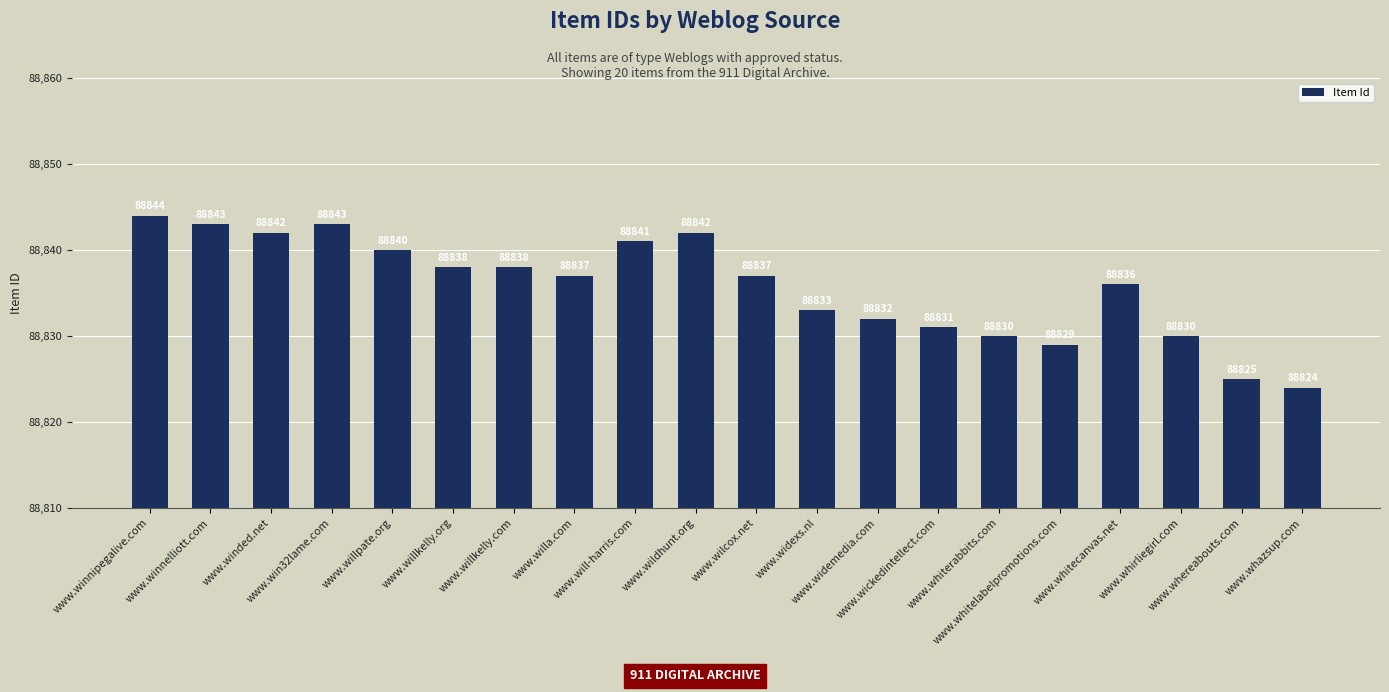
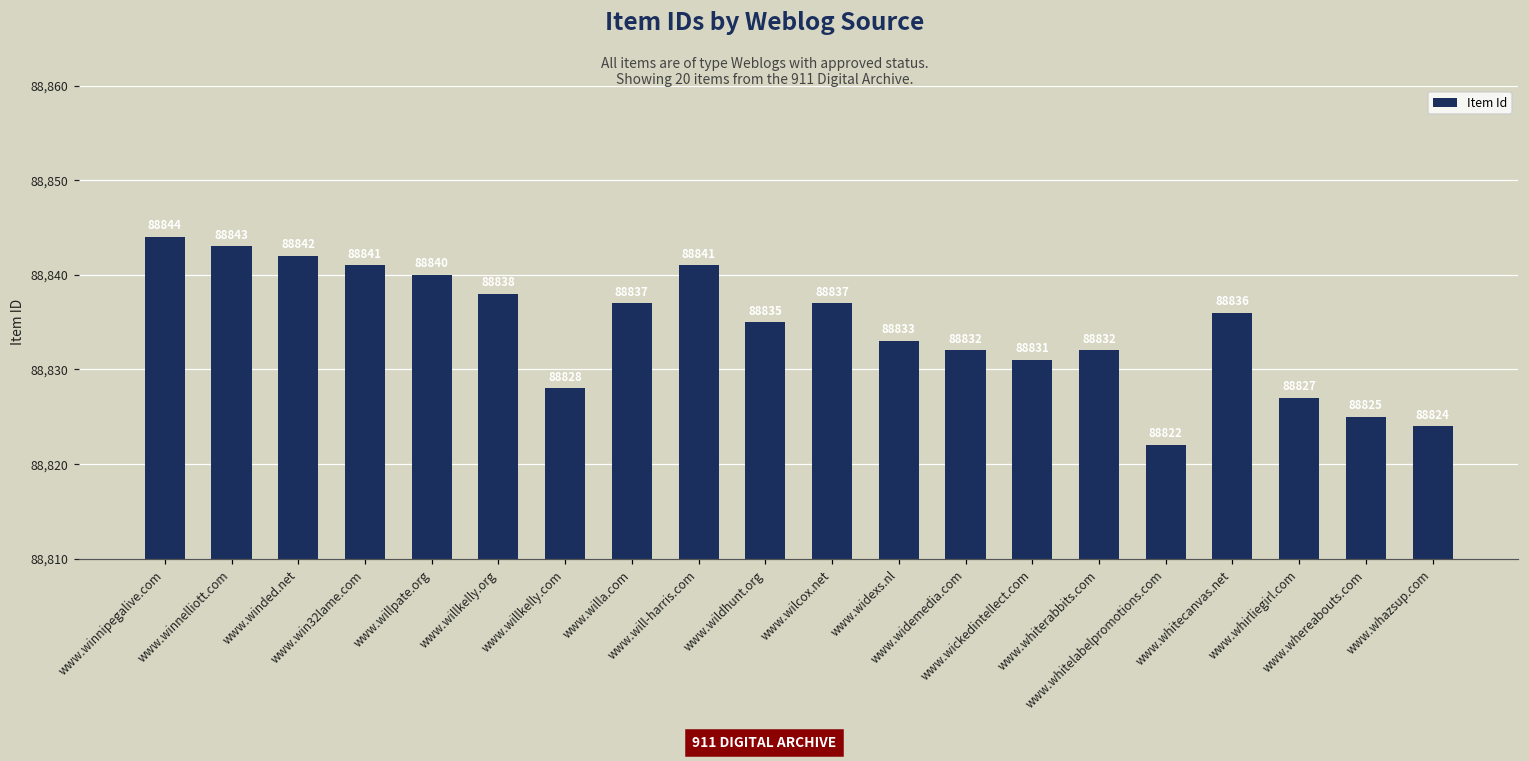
www.win32lame.com: 88843 -> 88841
www.willkelly.com: 88838 -> 88828
www.wildhunt.org: 88842 -> 88835
www.whiterabbits.com: 88830 -> 88832
www.whitelabelpromotions.com: 88829 -> 88822
www.whirliegirl.com: 88830 -> 88827
